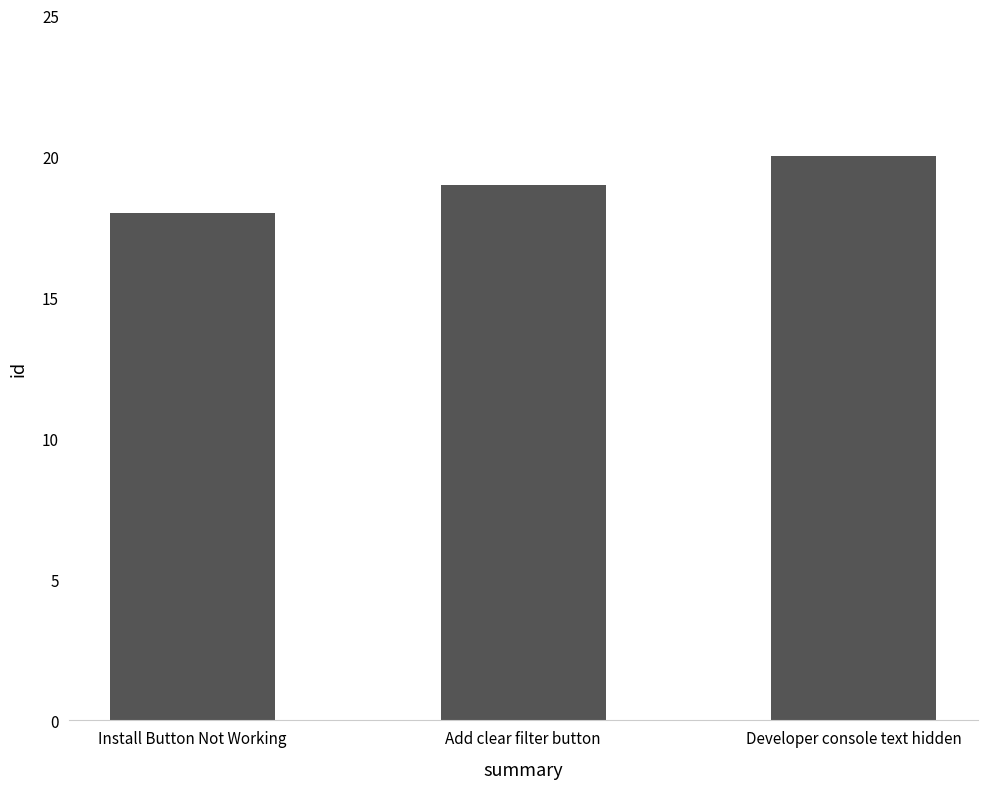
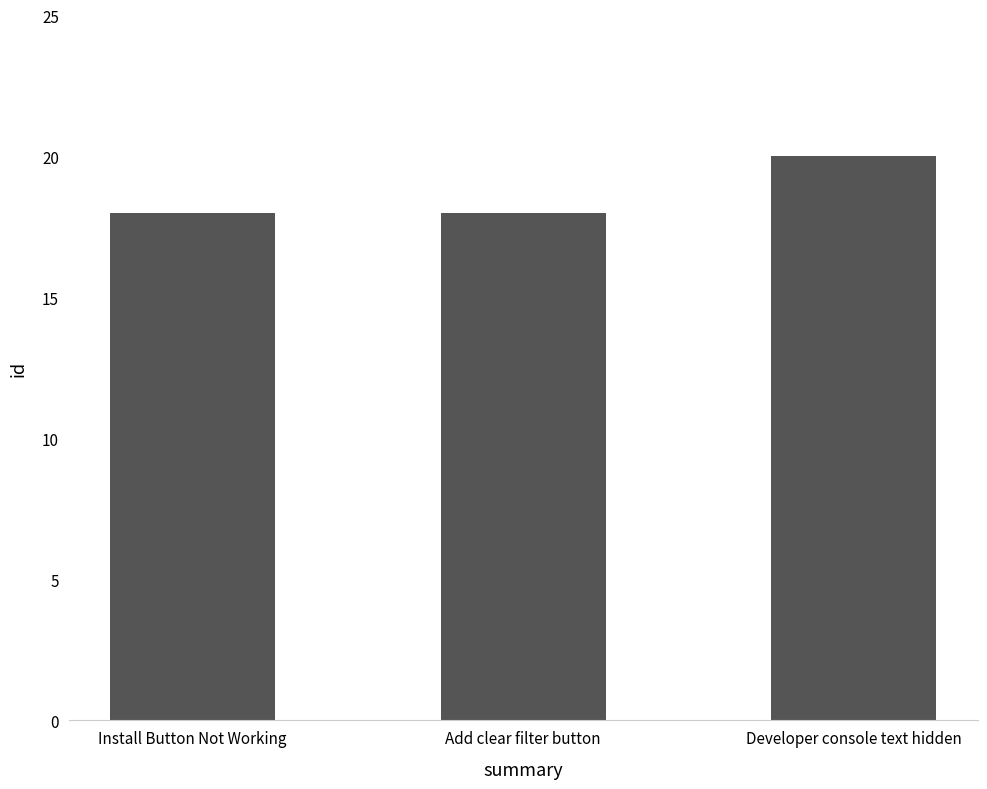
Add clear filter button: 19 -> 18
